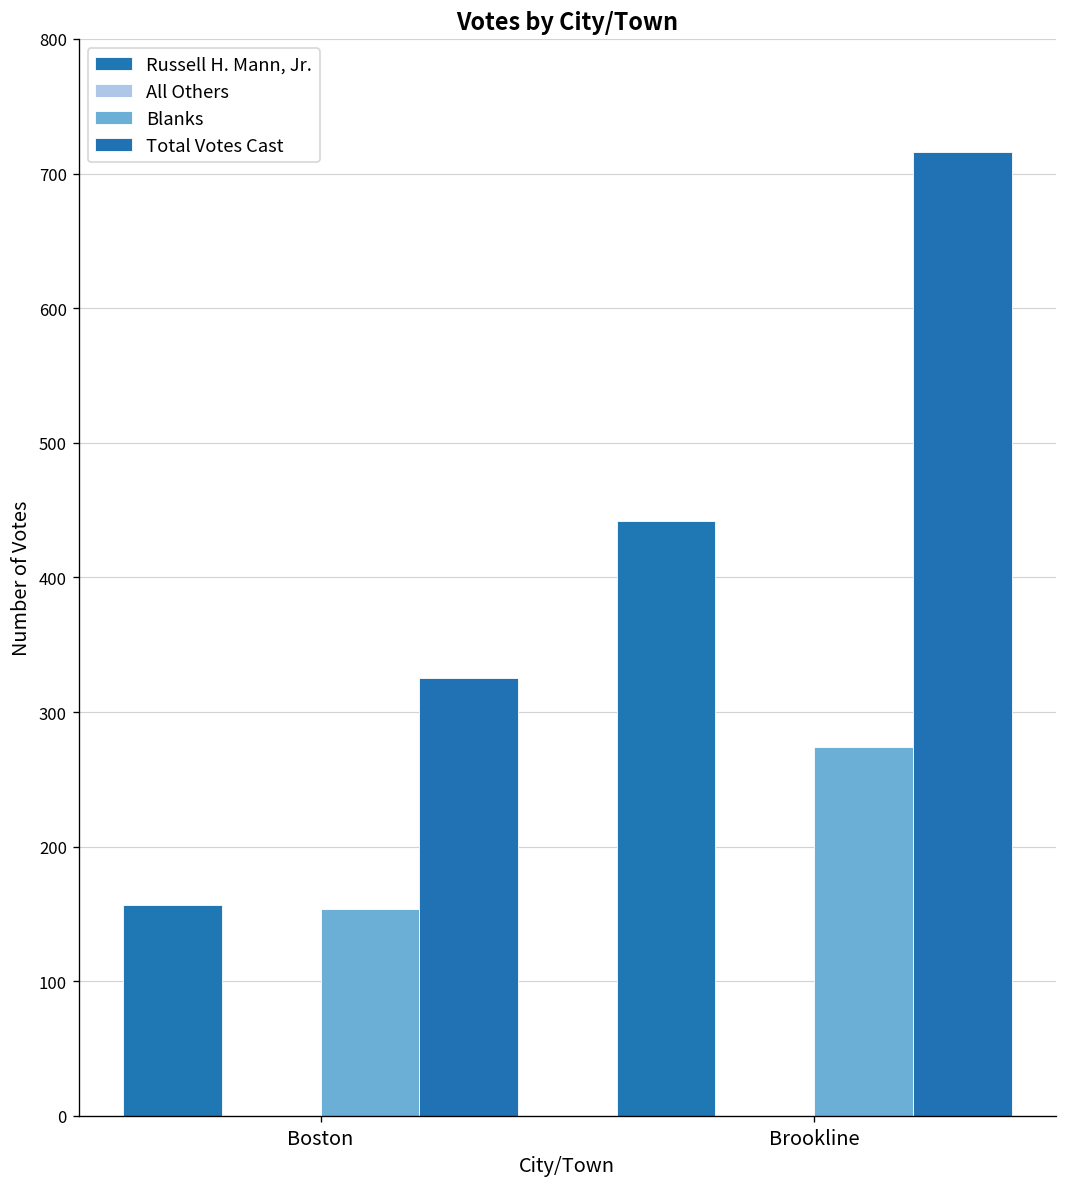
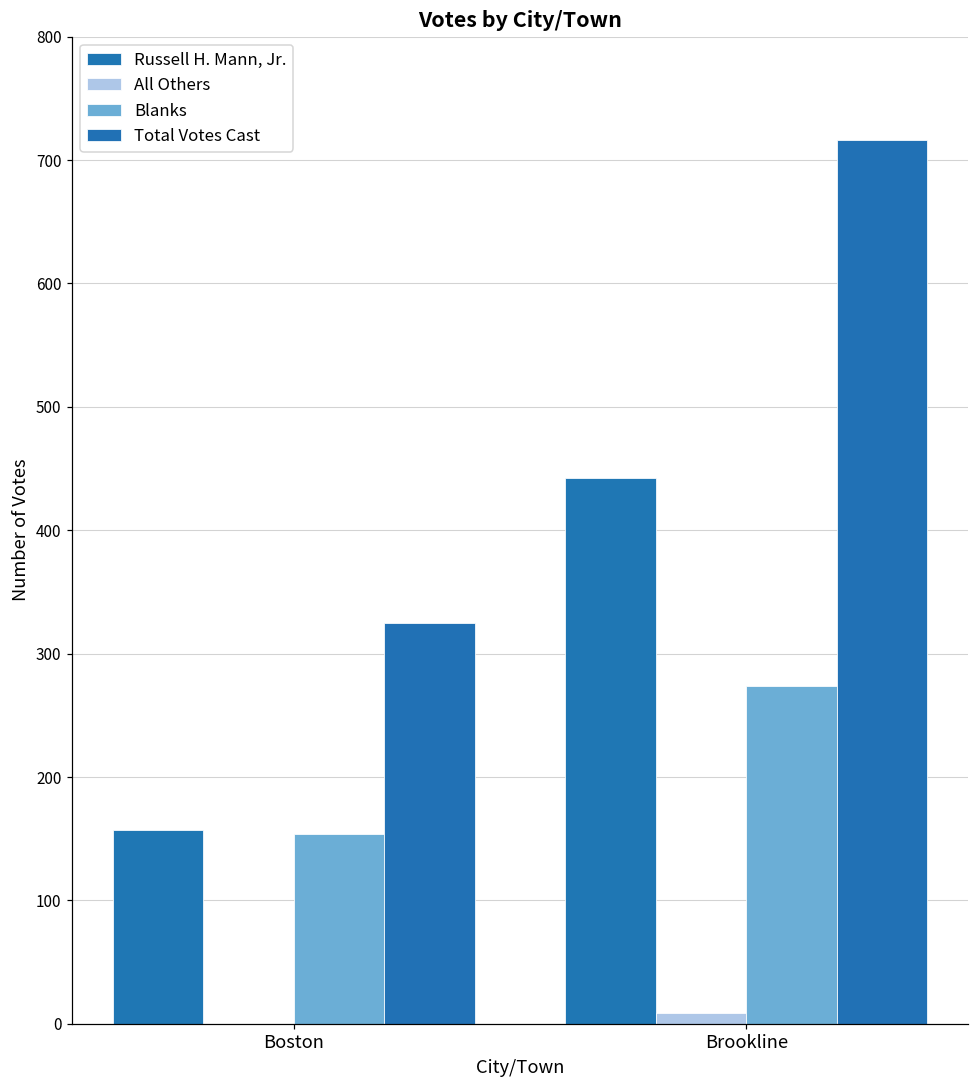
All Others, Brookline: 0 -> 9
